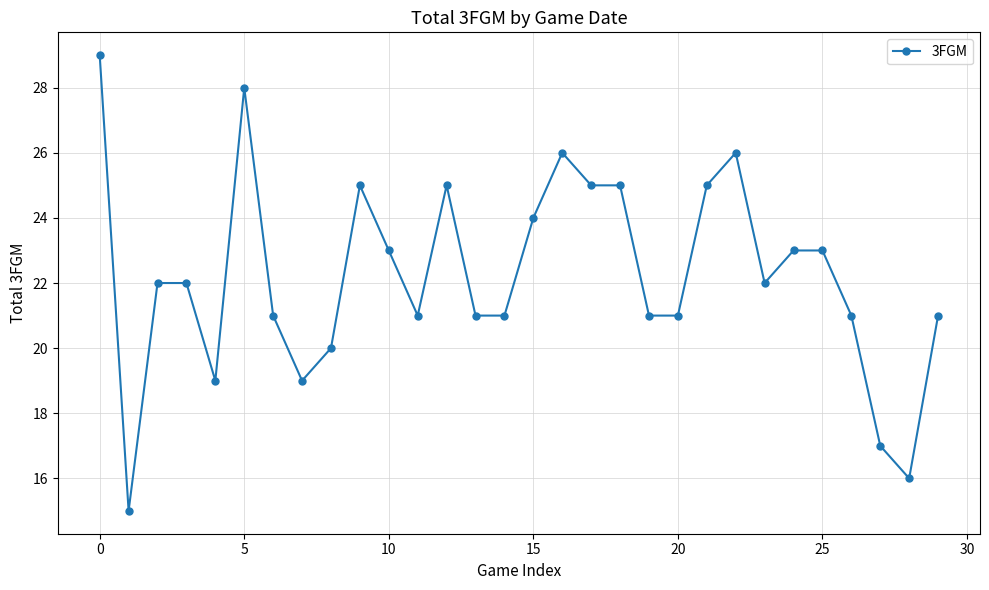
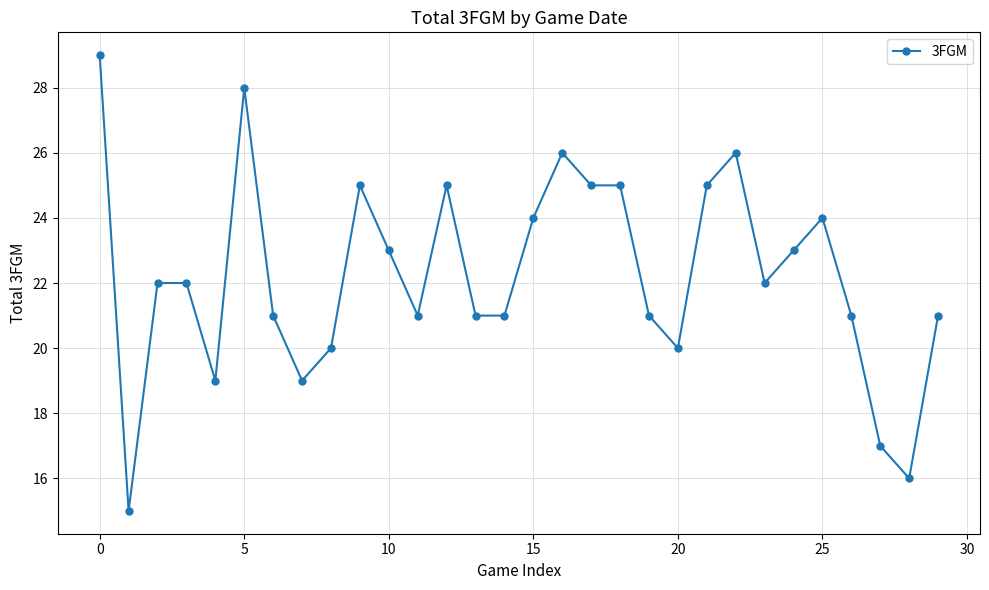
20: 21 -> 20
25: 23 -> 24
